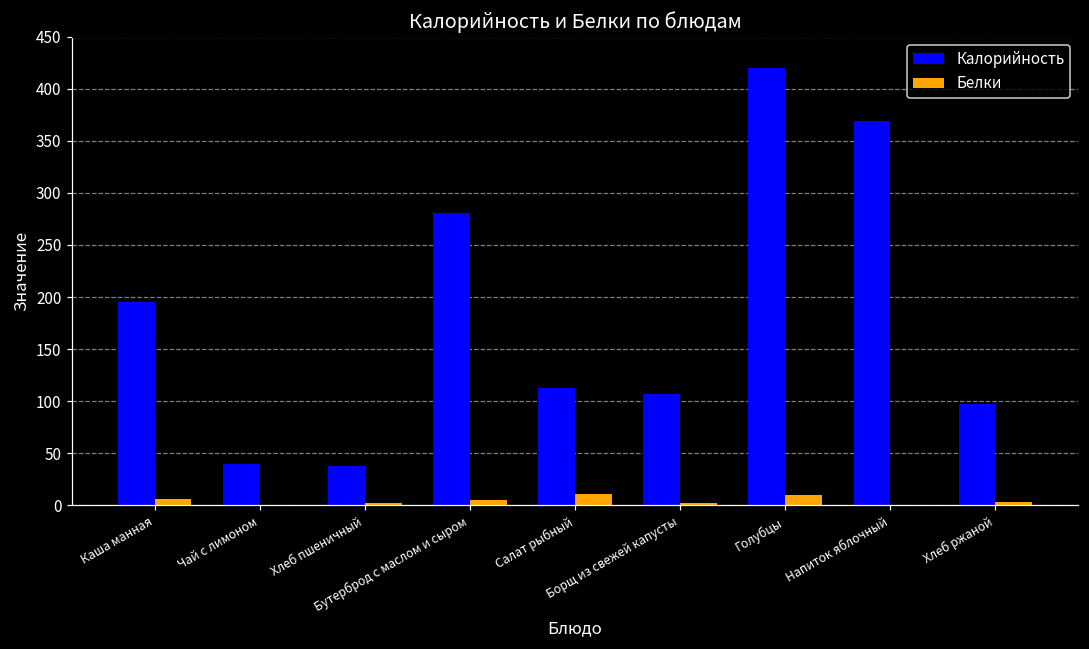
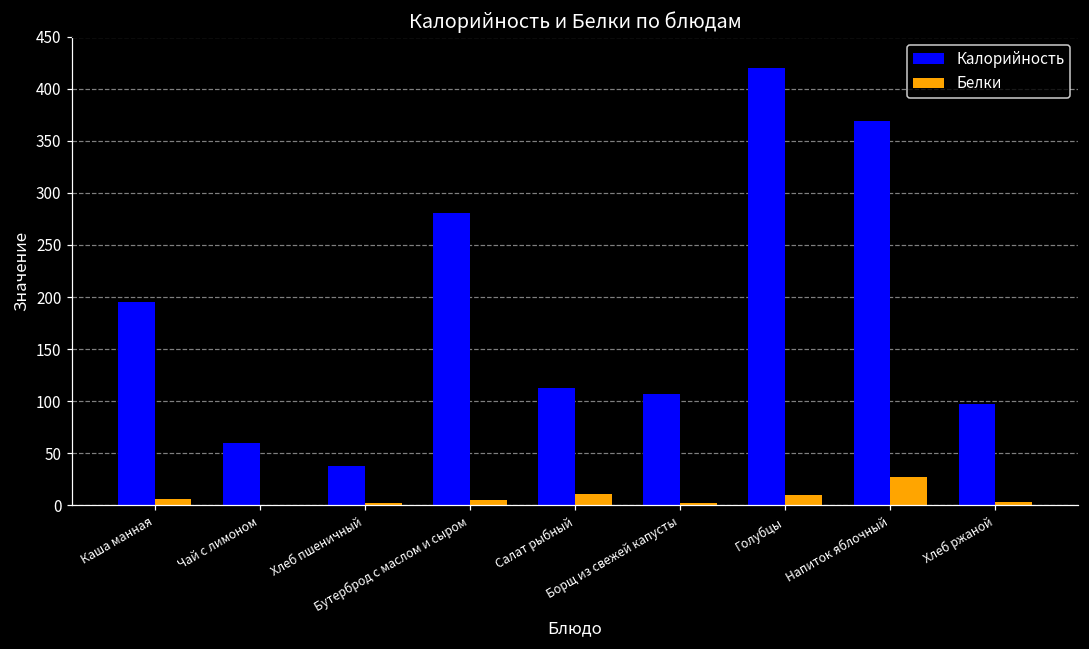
Калорийность, Чай с лимоном: 40 -> 60
Белки, Напиток яблочный: 0 -> 30
